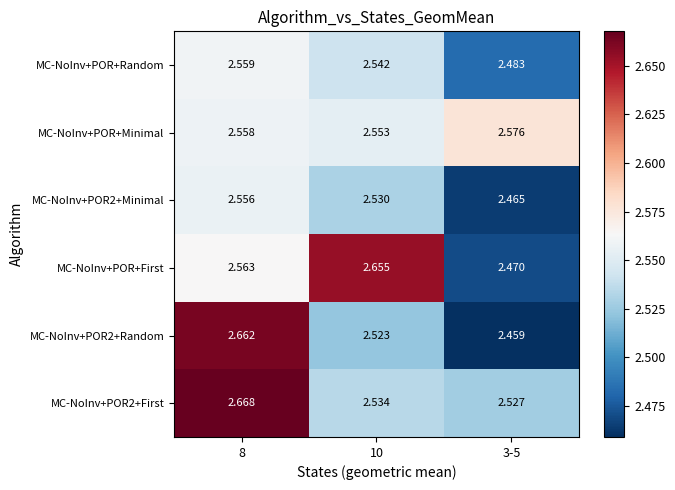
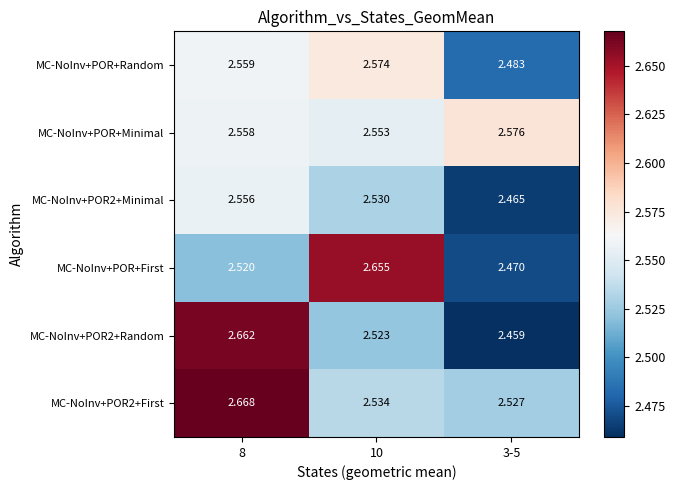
MC-NoInv+POR+Random, 10: 2.542 -> 2.574
MC-NoInv+POR+First, 8: 2.563 -> 2.520
